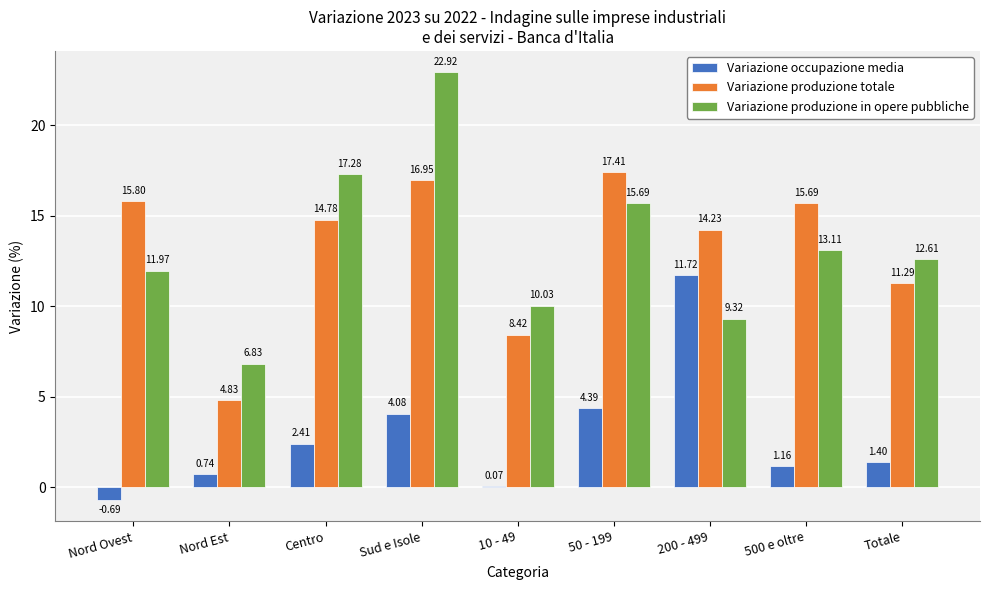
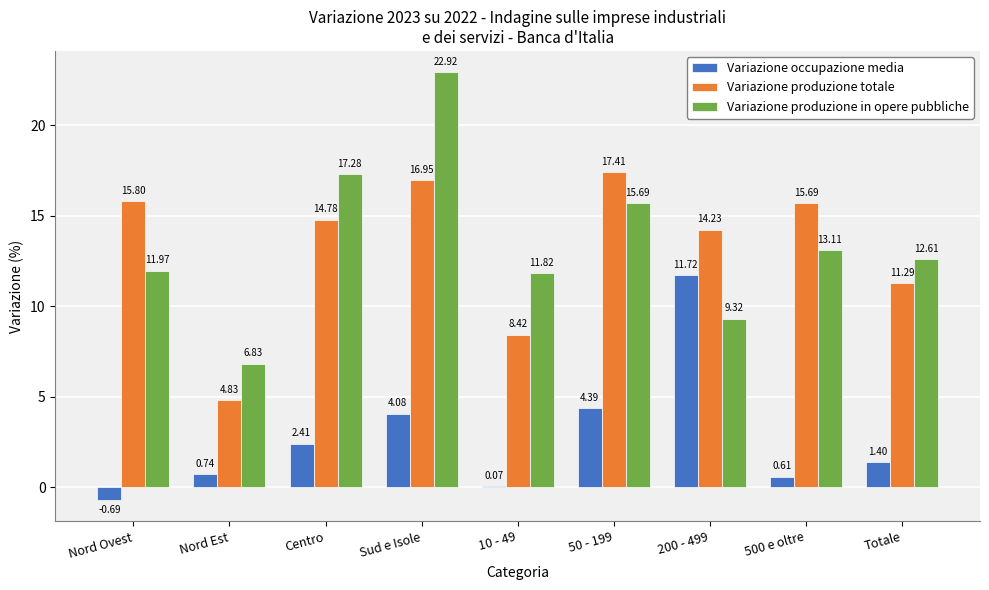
Variazione produzione in opere pubbliche, 10 - 49: 10.03 -> 11.82
Variazione occupazione media, 500 e oltre: 1.16 -> 0.61
